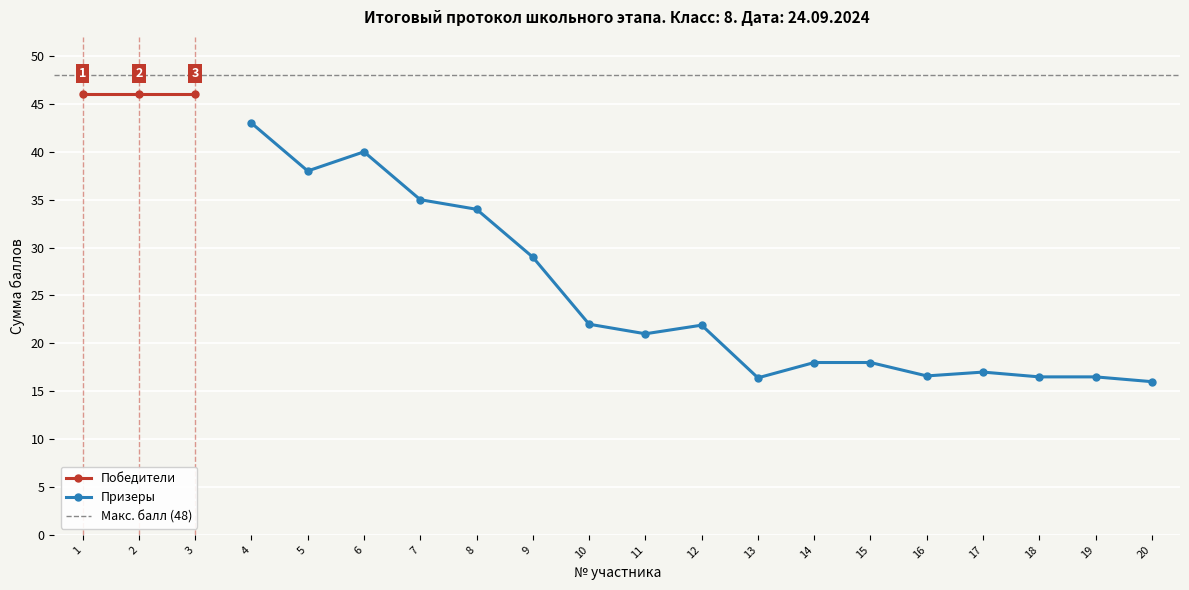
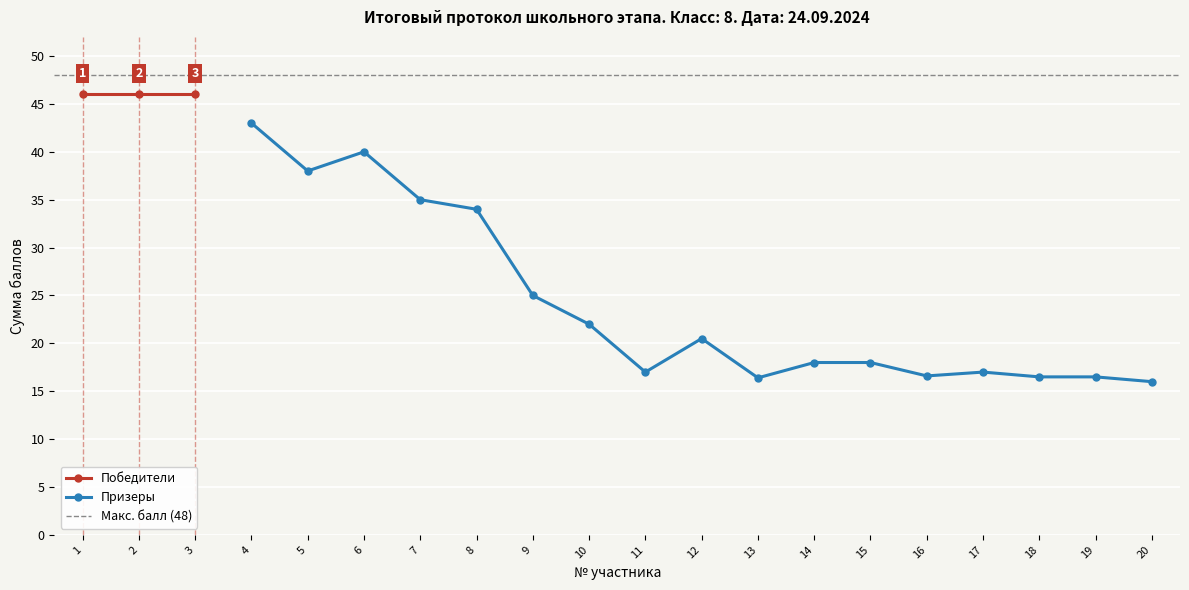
Призеры, 9: 29 -> 25
Призеры, 11: 21 -> 17
Призеры, 12: 22 -> 21
